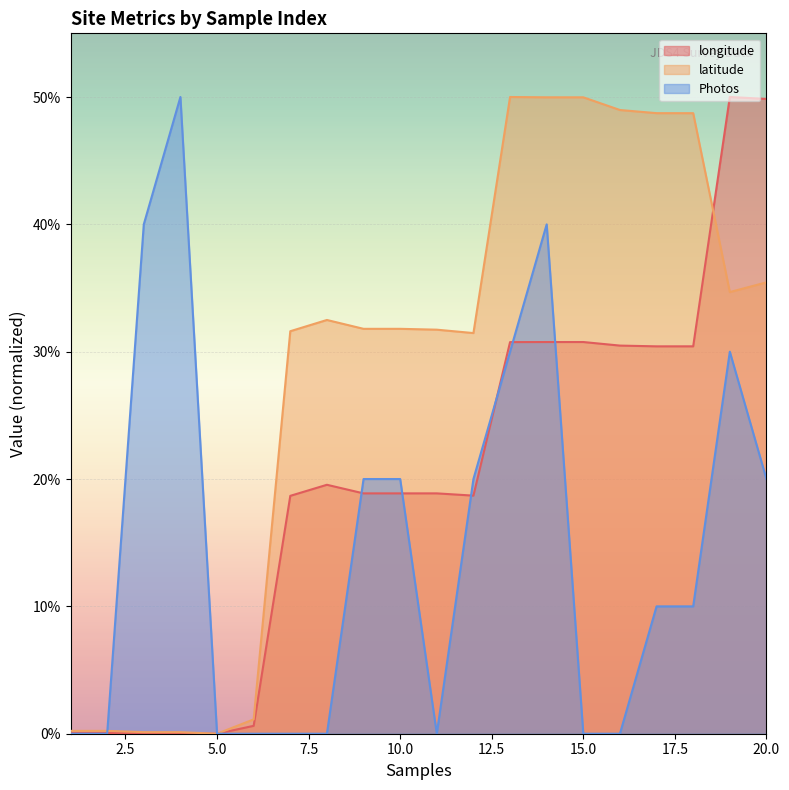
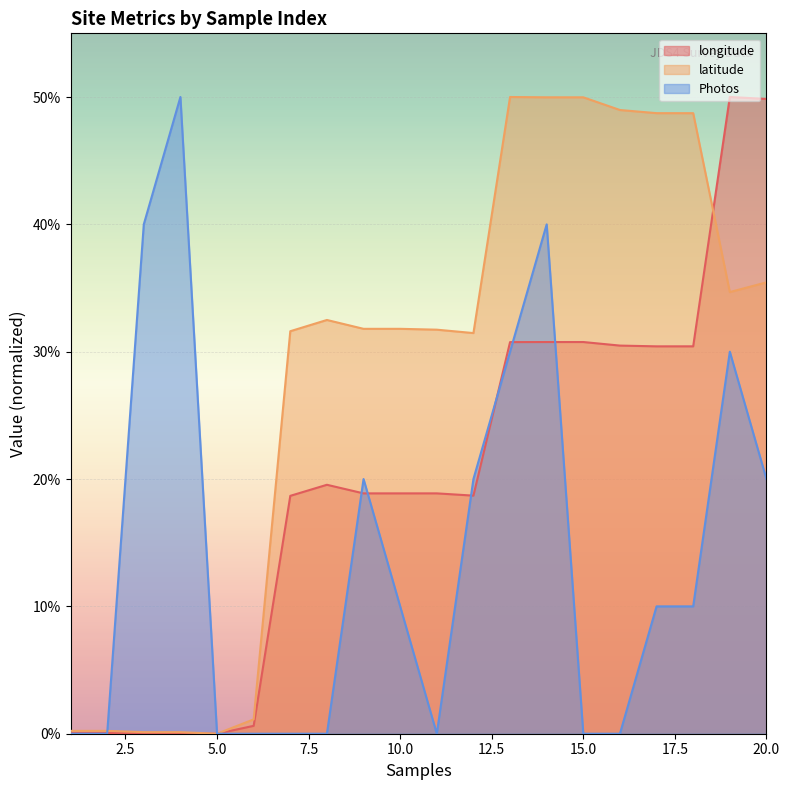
Photos, 10.0: 20.0% -> 10.0%
